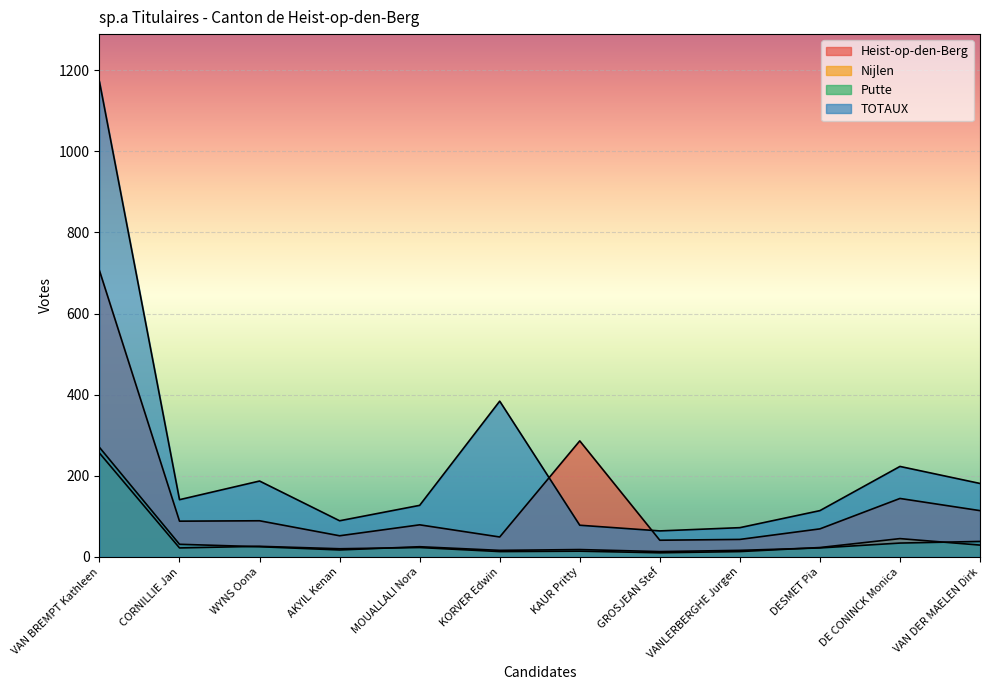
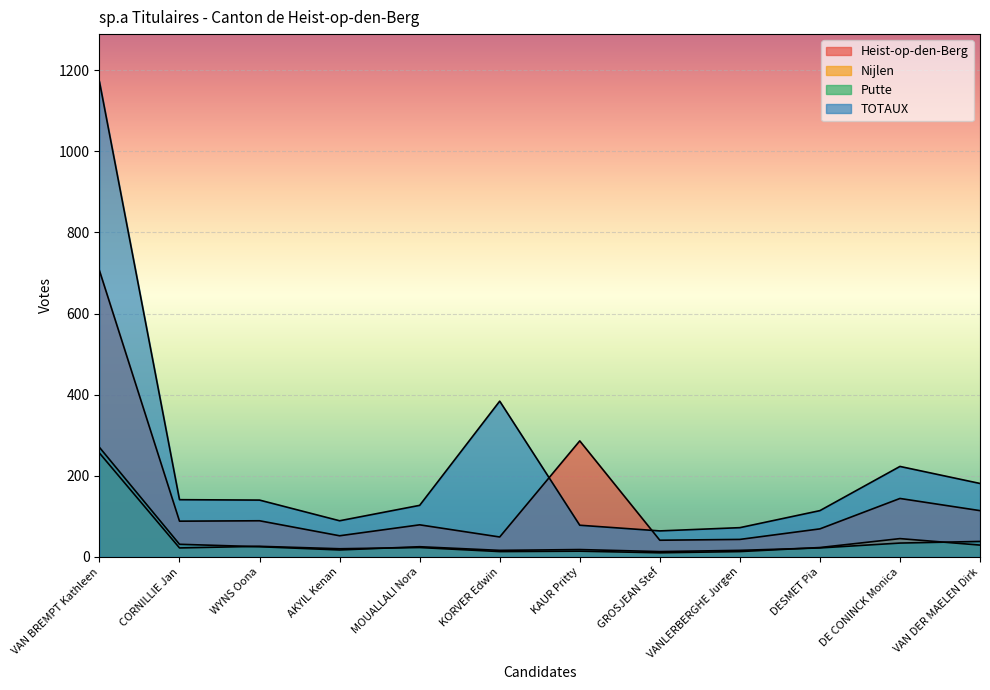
TOTAUX, WYNS Oona: 190 -> 140
